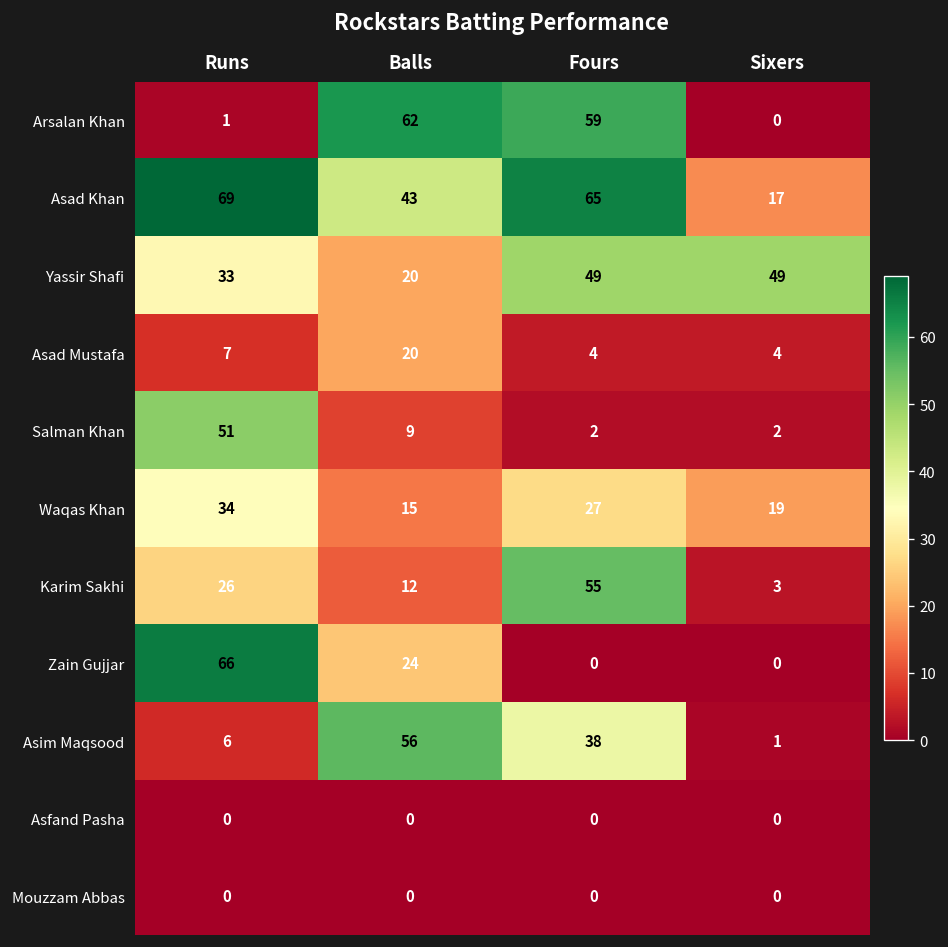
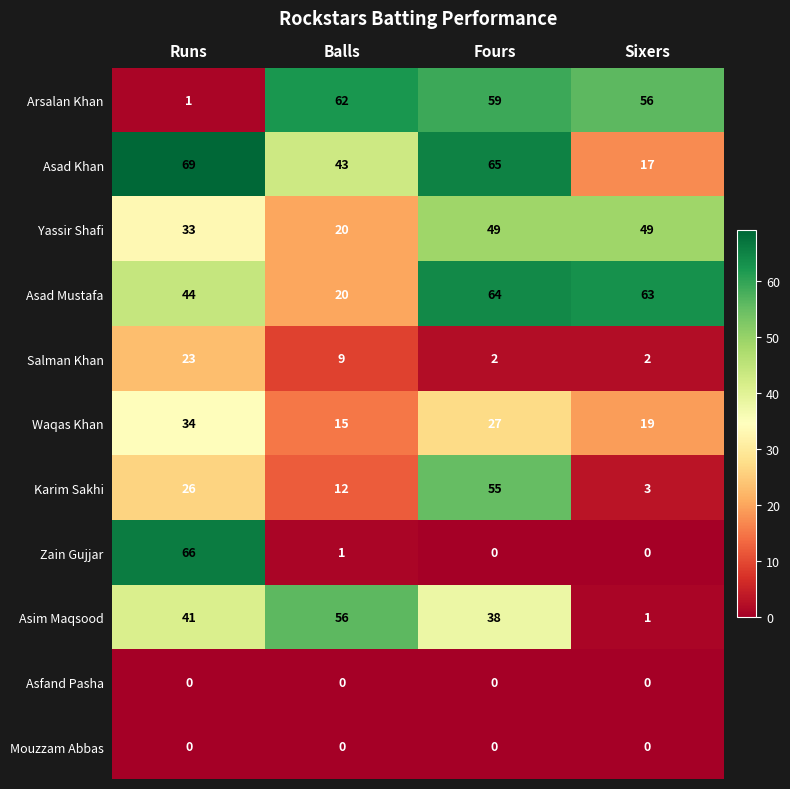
Arsalan Khan, Sixers: 0 -> 56
Asad Mustafa, Runs: 7 -> 44
Asad Mustafa, Fours: 4 -> 64
Asad Mustafa, Sixers: 4 -> 63
Salman Khan, Runs: 51 -> 23
Zain Gujjar, Balls: 24 -> 1
Asim Maqsood, Runs: 6 -> 41
